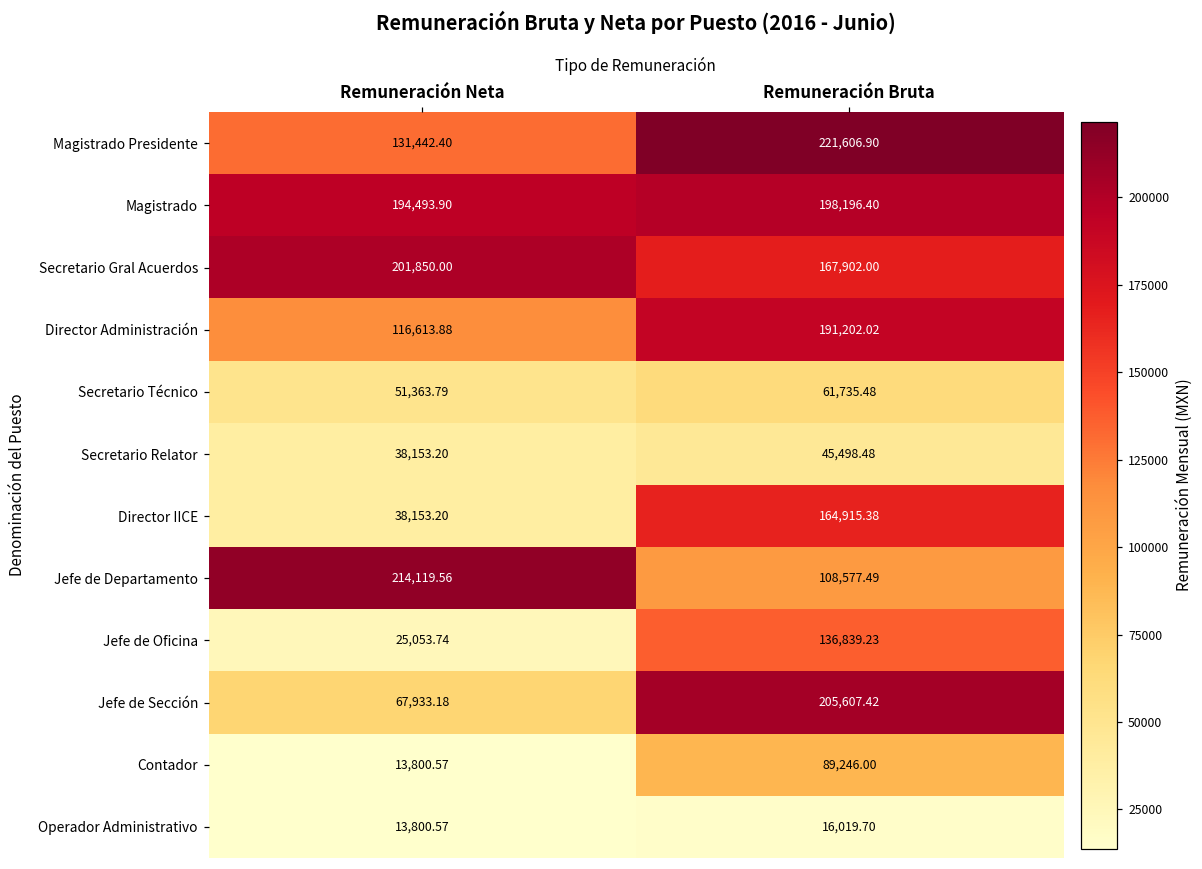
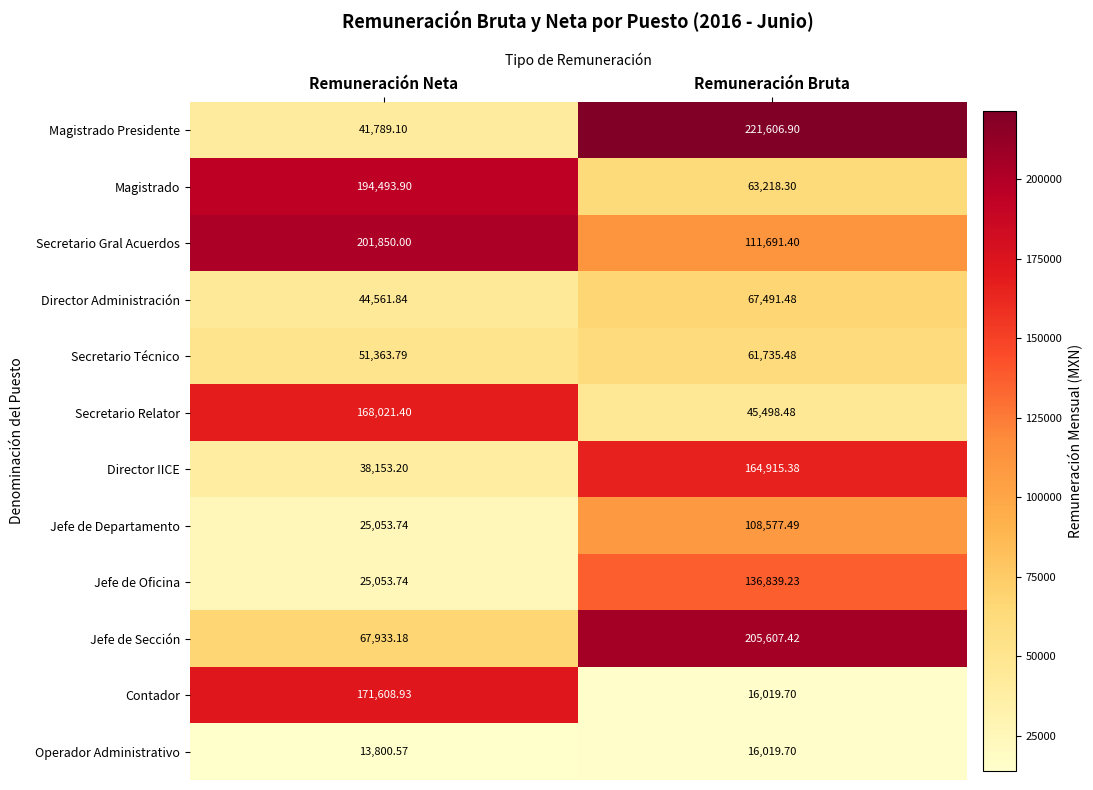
Magistrado Presidente, Remuneración Neta: 131,442.40 -> 41,789.10
Magistrado, Remuneración Bruta: 198,196.40 -> 63,218.30
Secretario Gral Acuerdos, Remuneración Bruta: 167,902.00 -> 111,691.40
Director Administración, Remuneración Neta: 116,613.88 -> 44,561.84
Director Administración, Remuneración Bruta: 191,202.02 -> 67,491.48
Secretario Relator, Remuneración Neta: 38,153.20 -> 168,021.40
Jefe de Departamento, Remuneración Neta: 214,119.56 -> 25,053.74
Contador, Remuneración Neta: 13,800.57 -> 171,608.93
Contador, Remuneración Bruta: 89,246.00 -> 16,019.70
